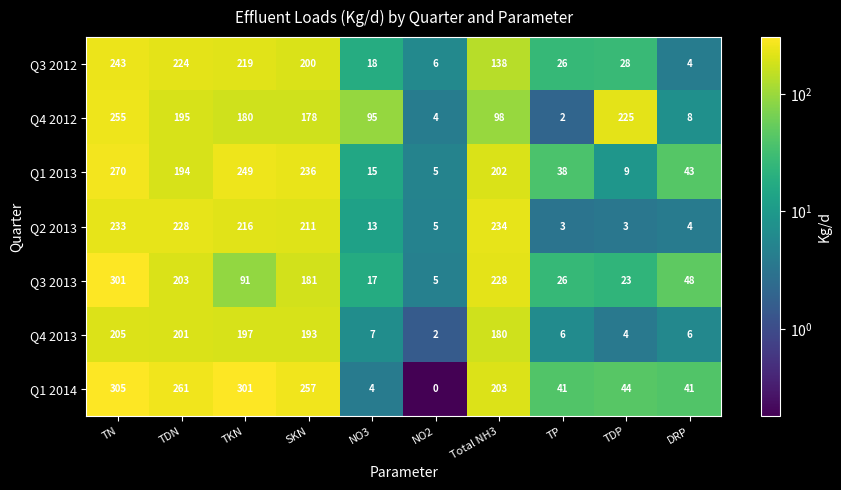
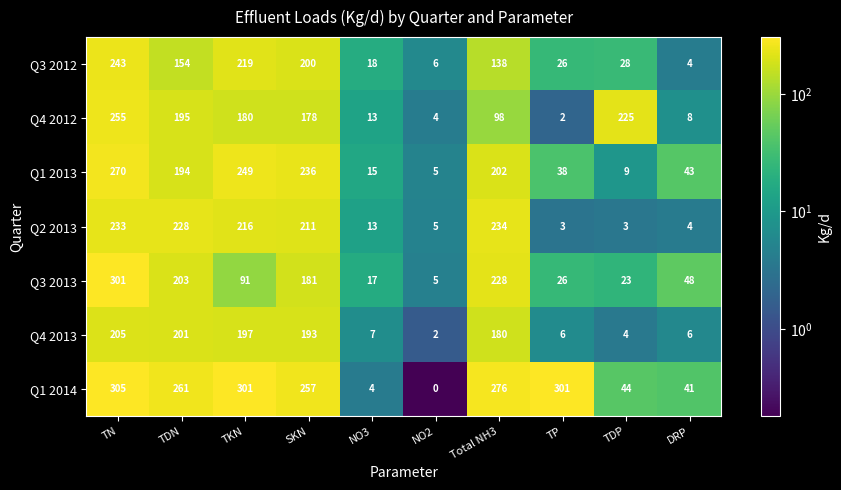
Q3 2012, TDN: 224 -> 154
Q4 2012, NO3: 95 -> 13
Q1 2014, Total NH3: 203 -> 276
Q1 2014, TP: 41 -> 301
